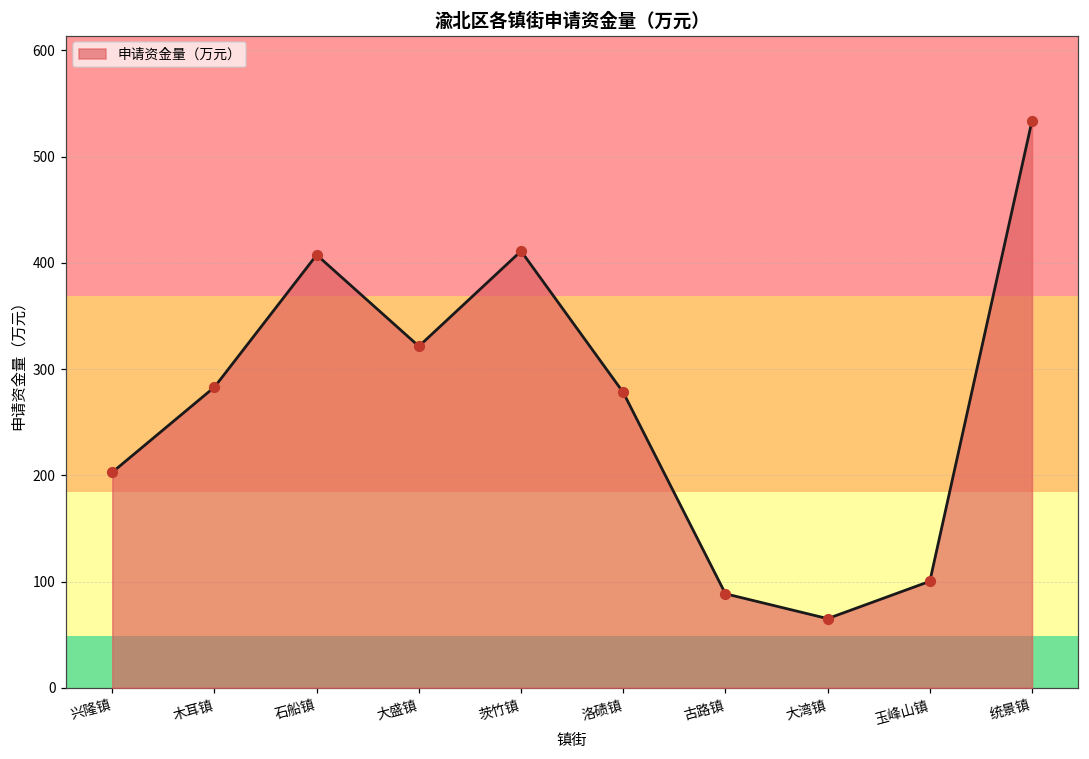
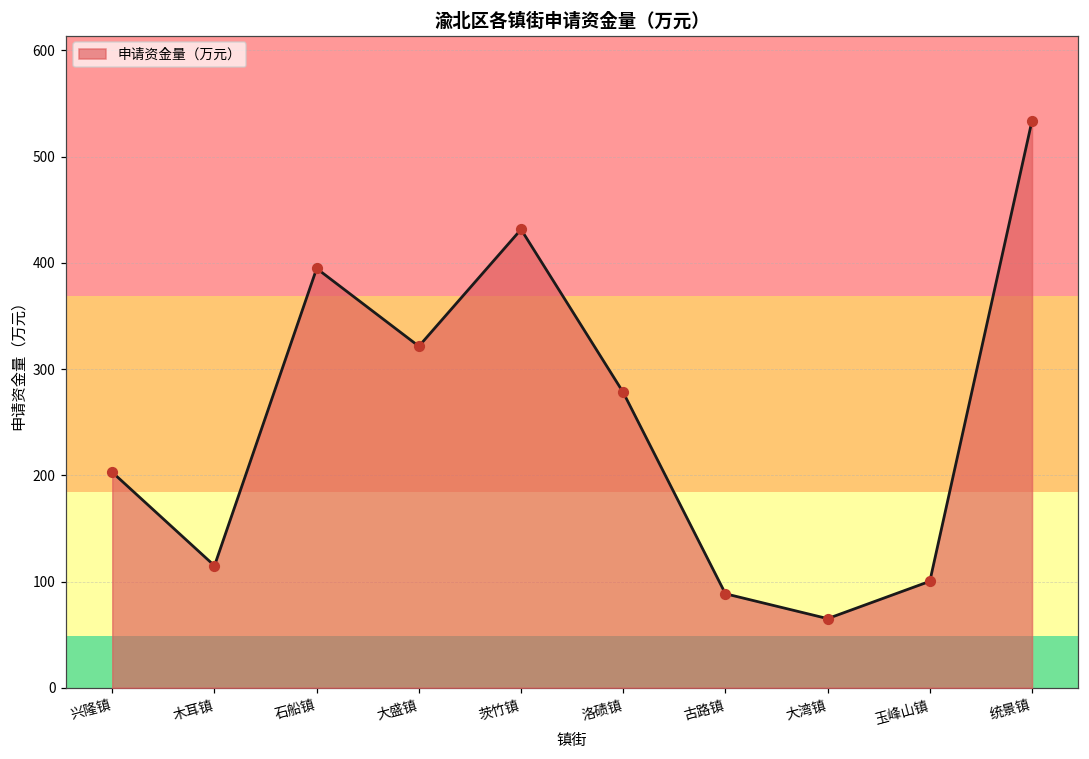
木耳镇: 280 -> 110
石船镇: 410 -> 390
茨竹镇: 410 -> 430
